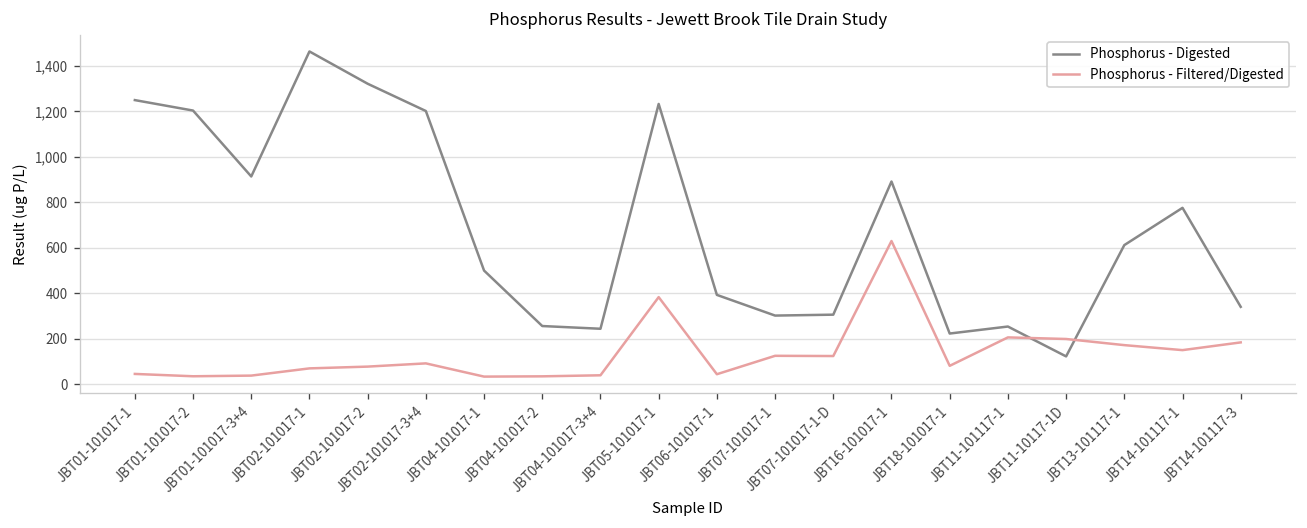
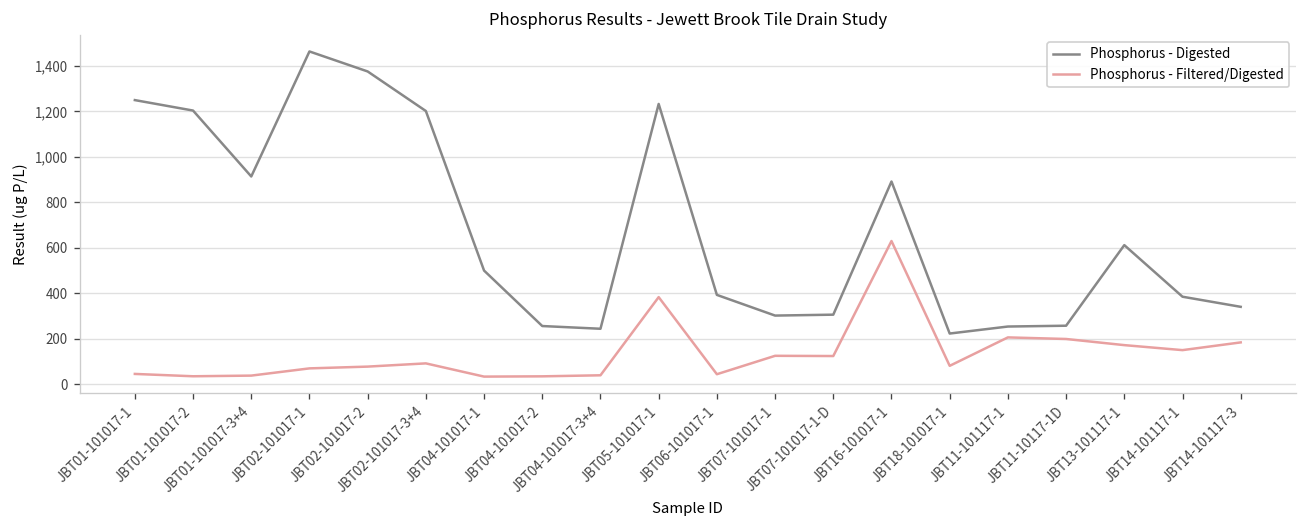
Phosphorus - Digested, JBT02-101017-2: 1,320 -> 1,380
Phosphorus - Digested, JBT11-10117-1D: 120 -> 260
Phosphorus - Digested, JBT14-101117-1: 780 -> 390
